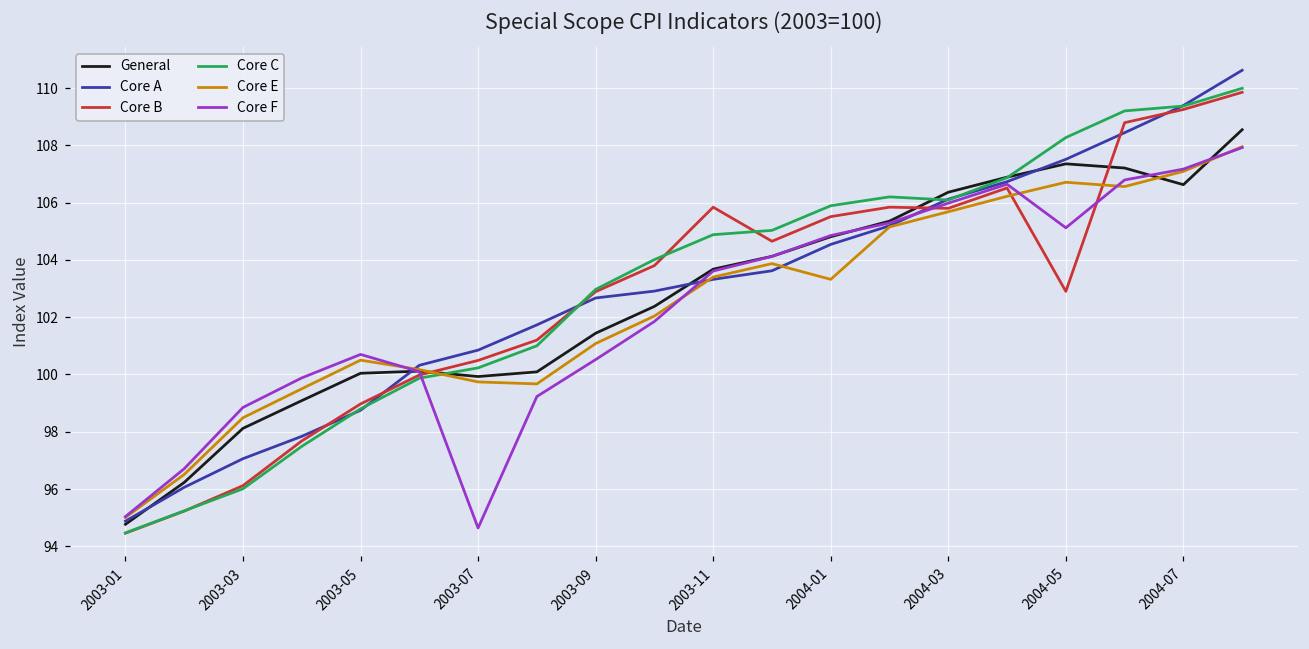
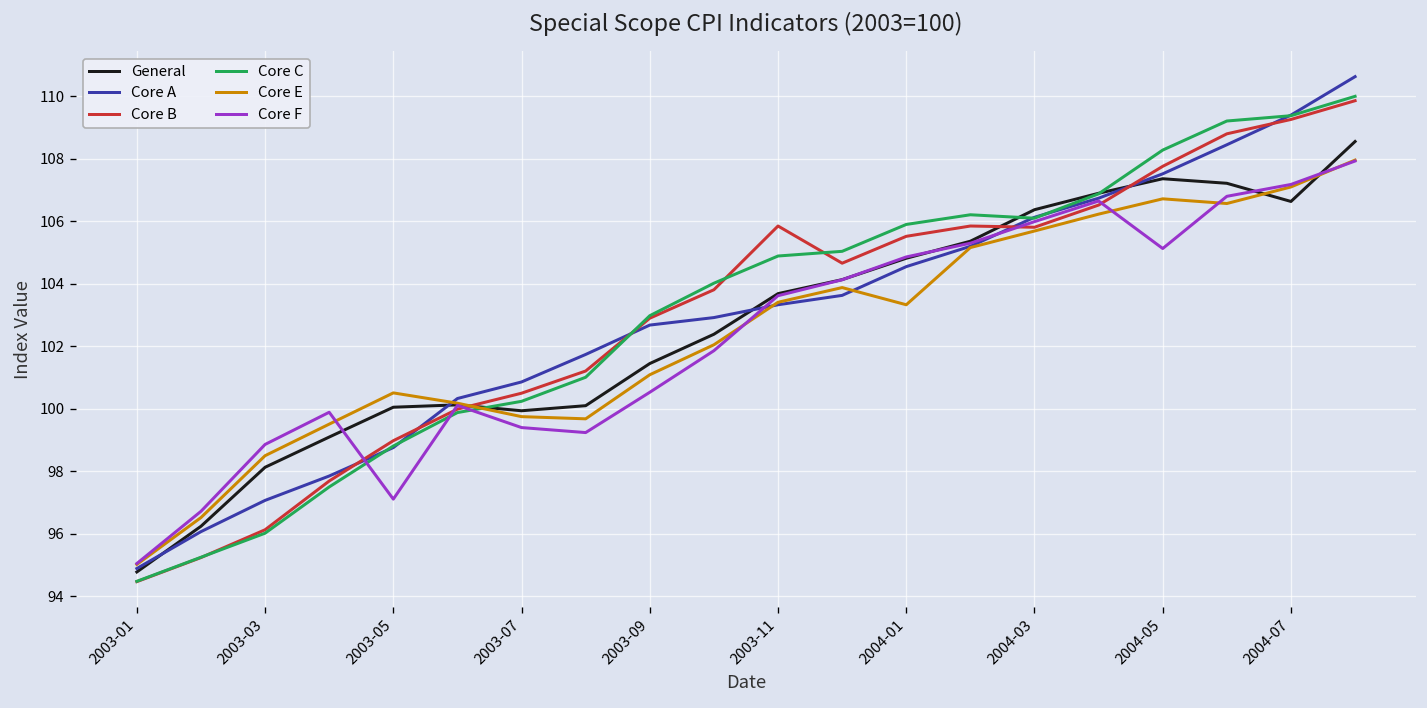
Core F, 2003-05: 100.7 -> 97.1
Core F, 2003-07: 94.6 -> 99.4
Core B, 2004-05: 102.9 -> 107.8
